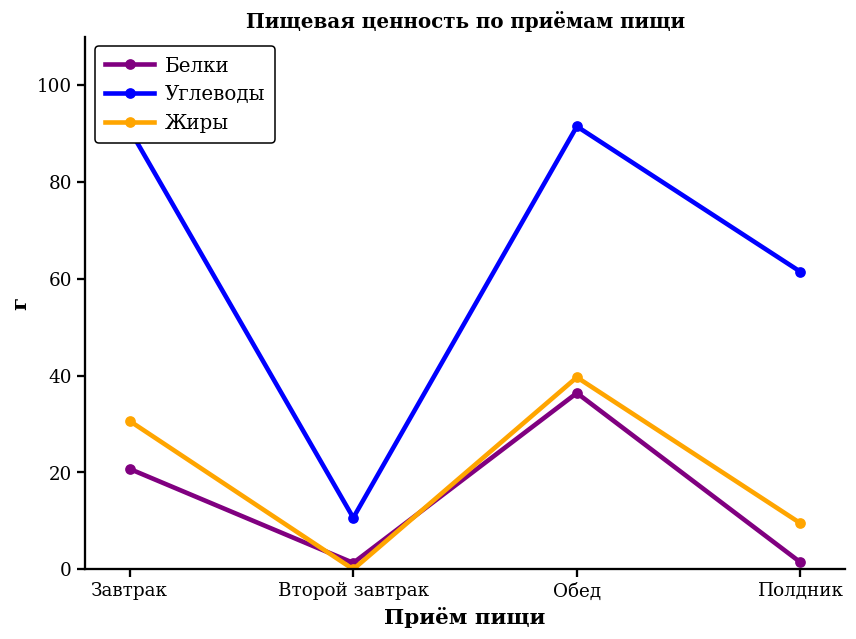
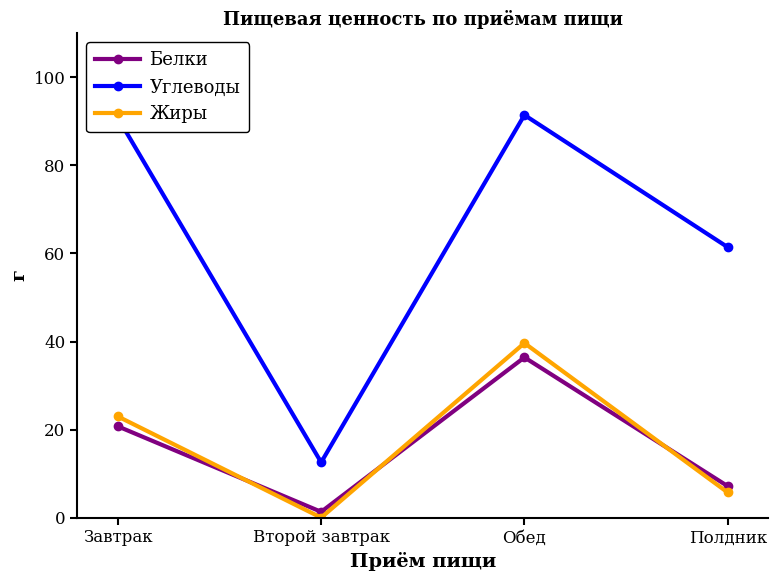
Жиры, Завтрак: 31 -> 23
Углеводы, Второй завтрак: 11 -> 13
Белки, Полдник: 1 -> 7
Жиры, Полдник: 10 -> 6
